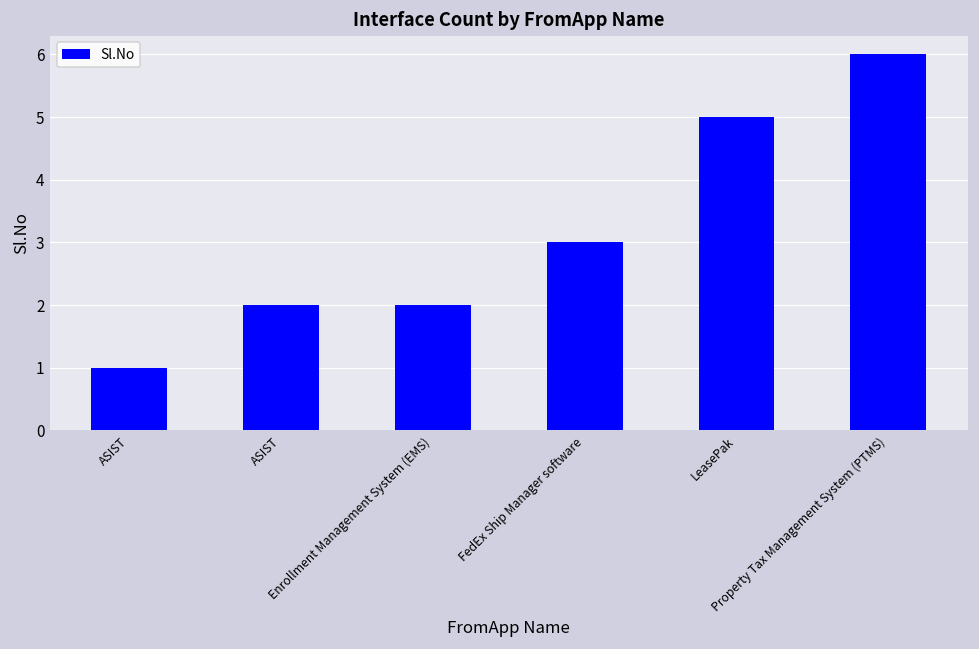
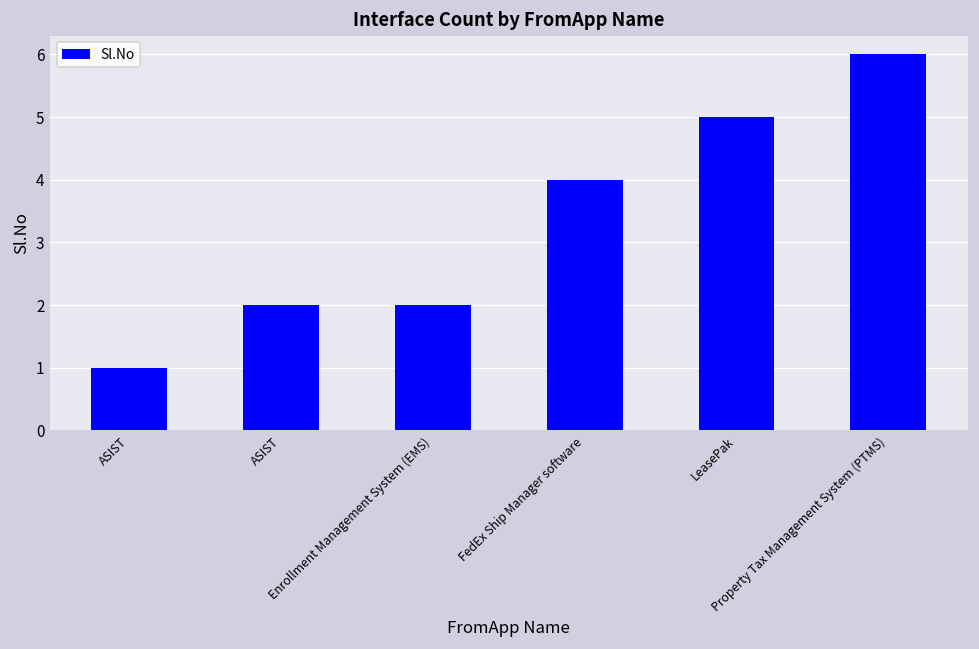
FedEx Ship Manager software: 3 -> 4
